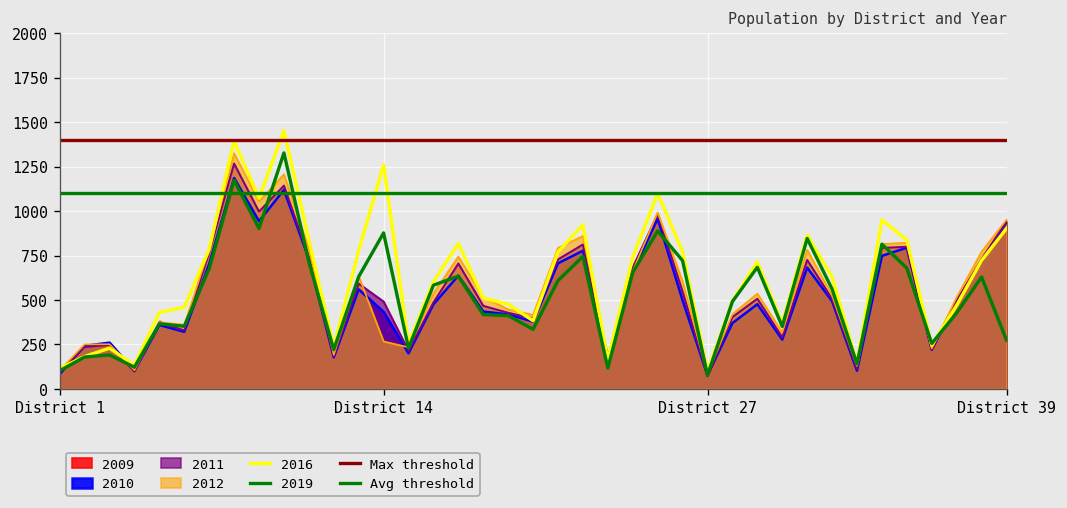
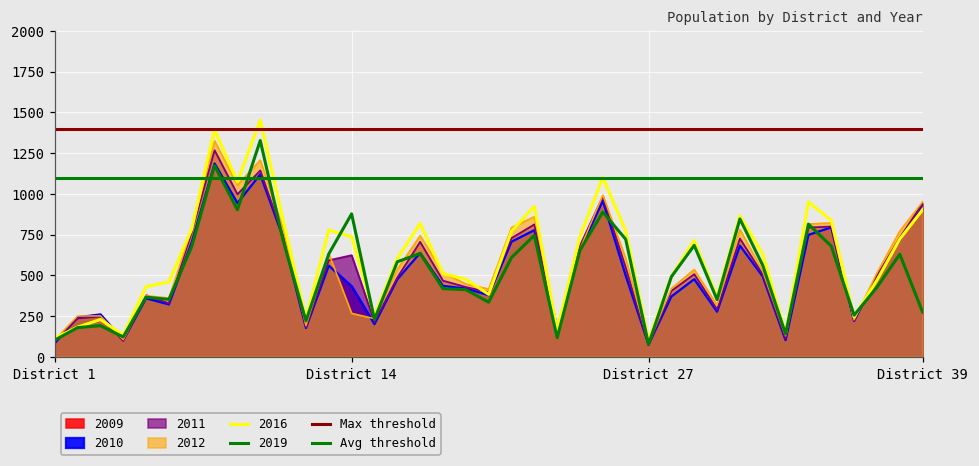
2011, District 14: 490 -> 620
2016, District 14: 1260 -> 740
